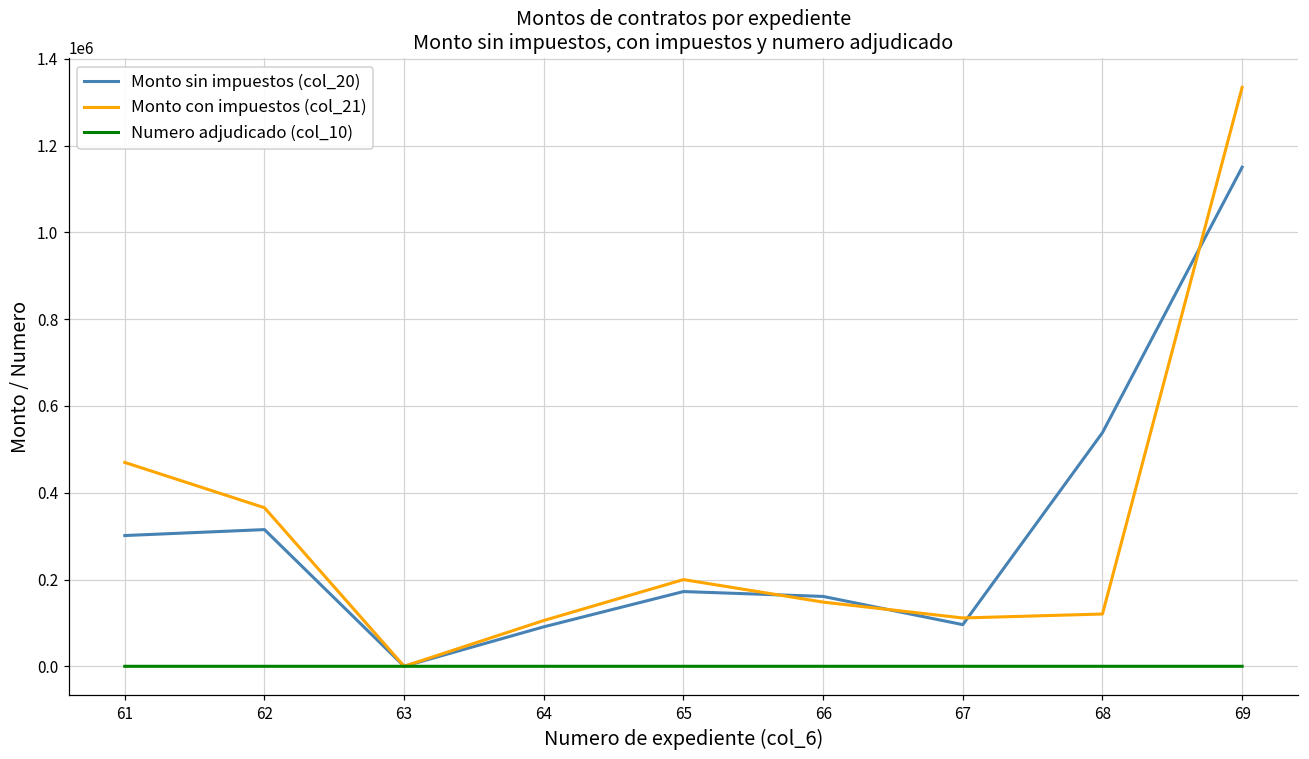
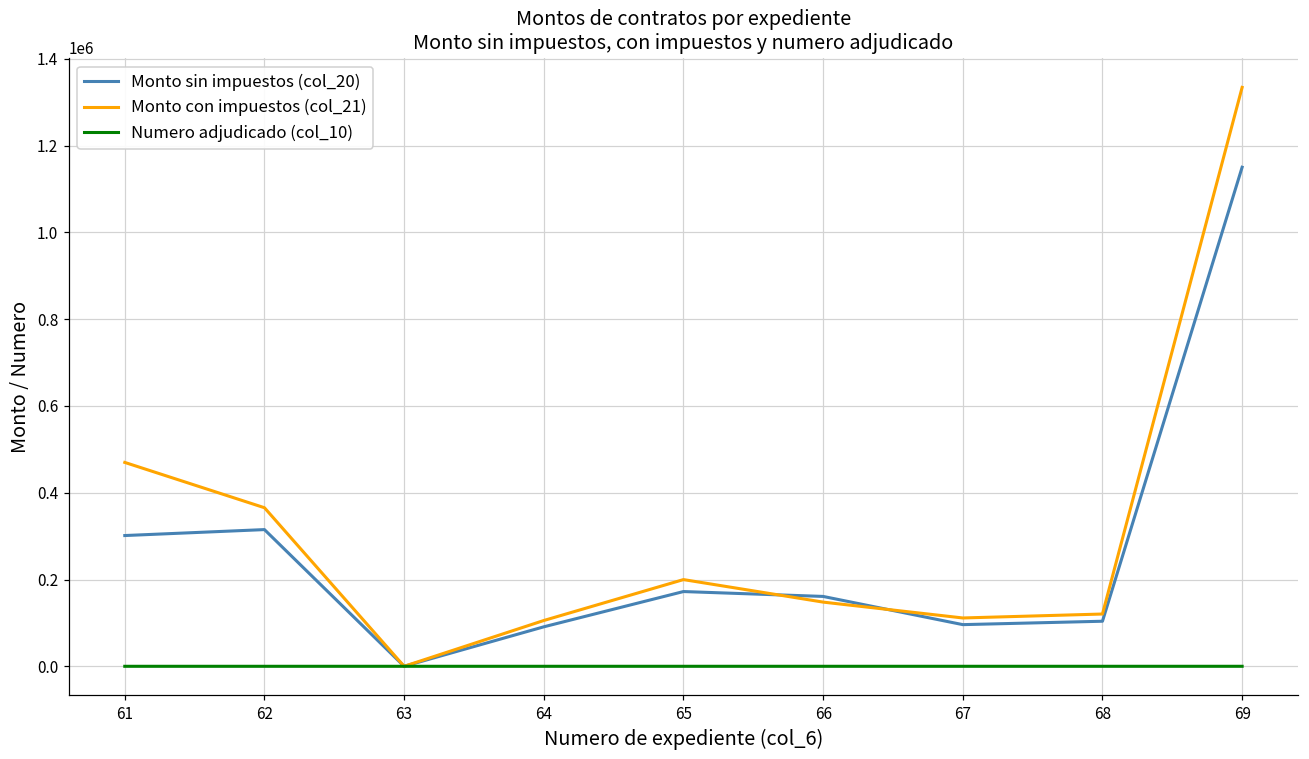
Monto sin impuestos (col_20), 68: 540000 -> 100000
